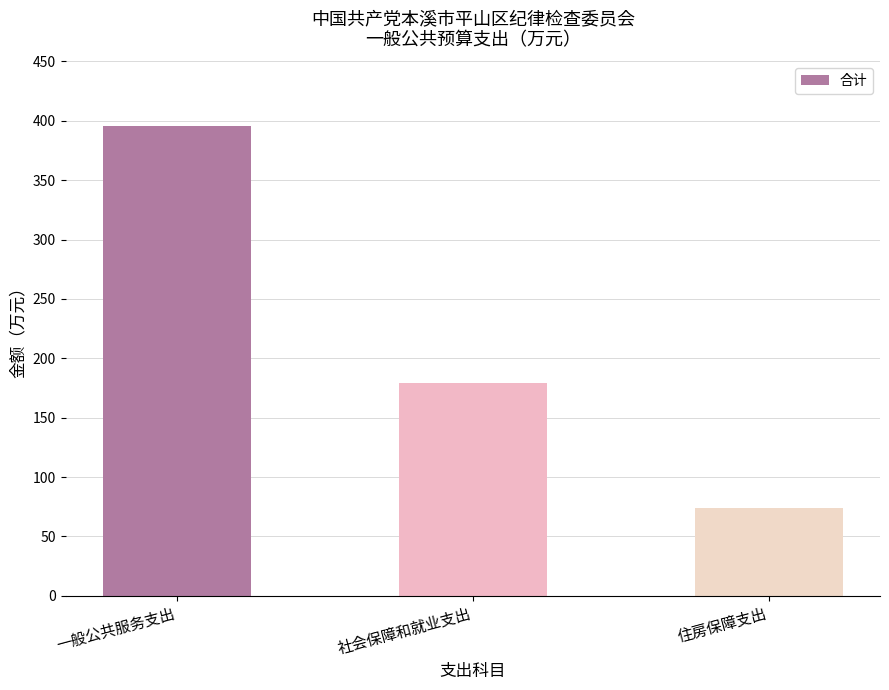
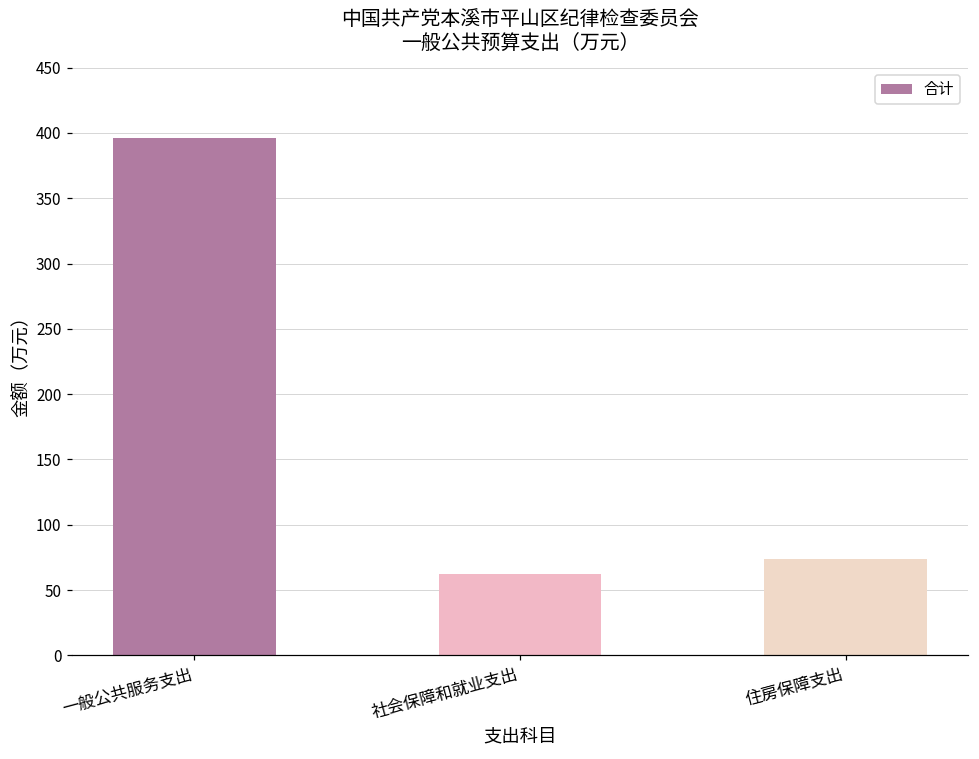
社会保障和就业支出: 179 -> 63
